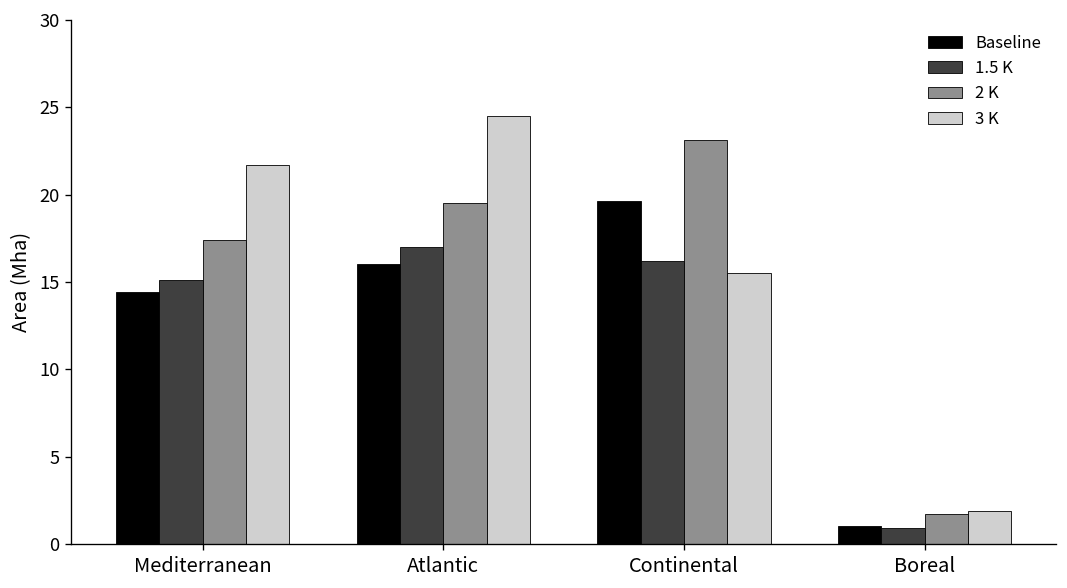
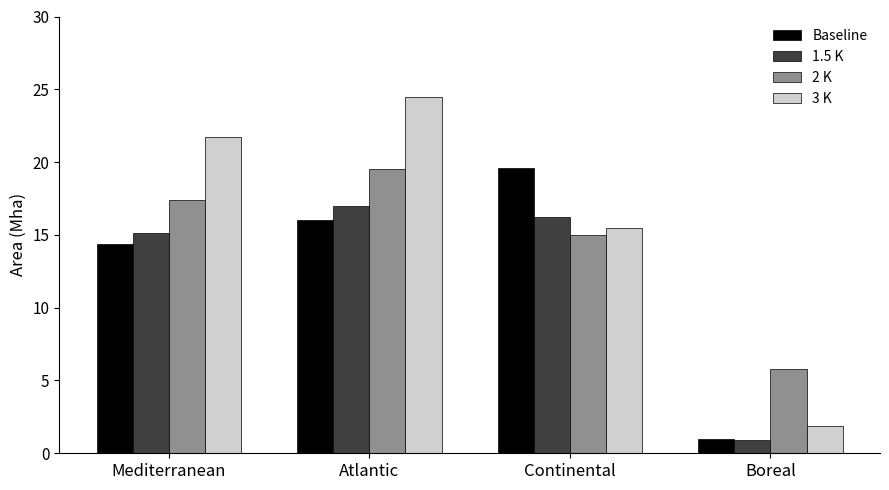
2 K, Continental: 23.1 -> 15.0
2 K, Boreal: 1.7 -> 5.8
